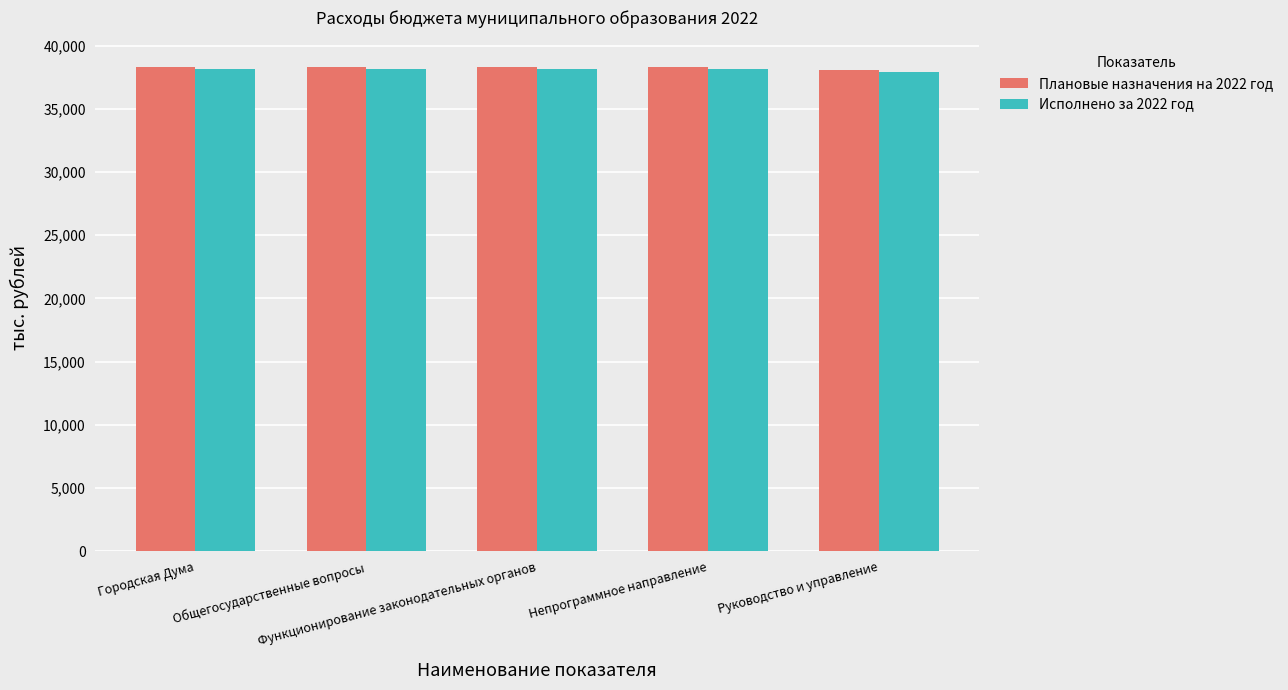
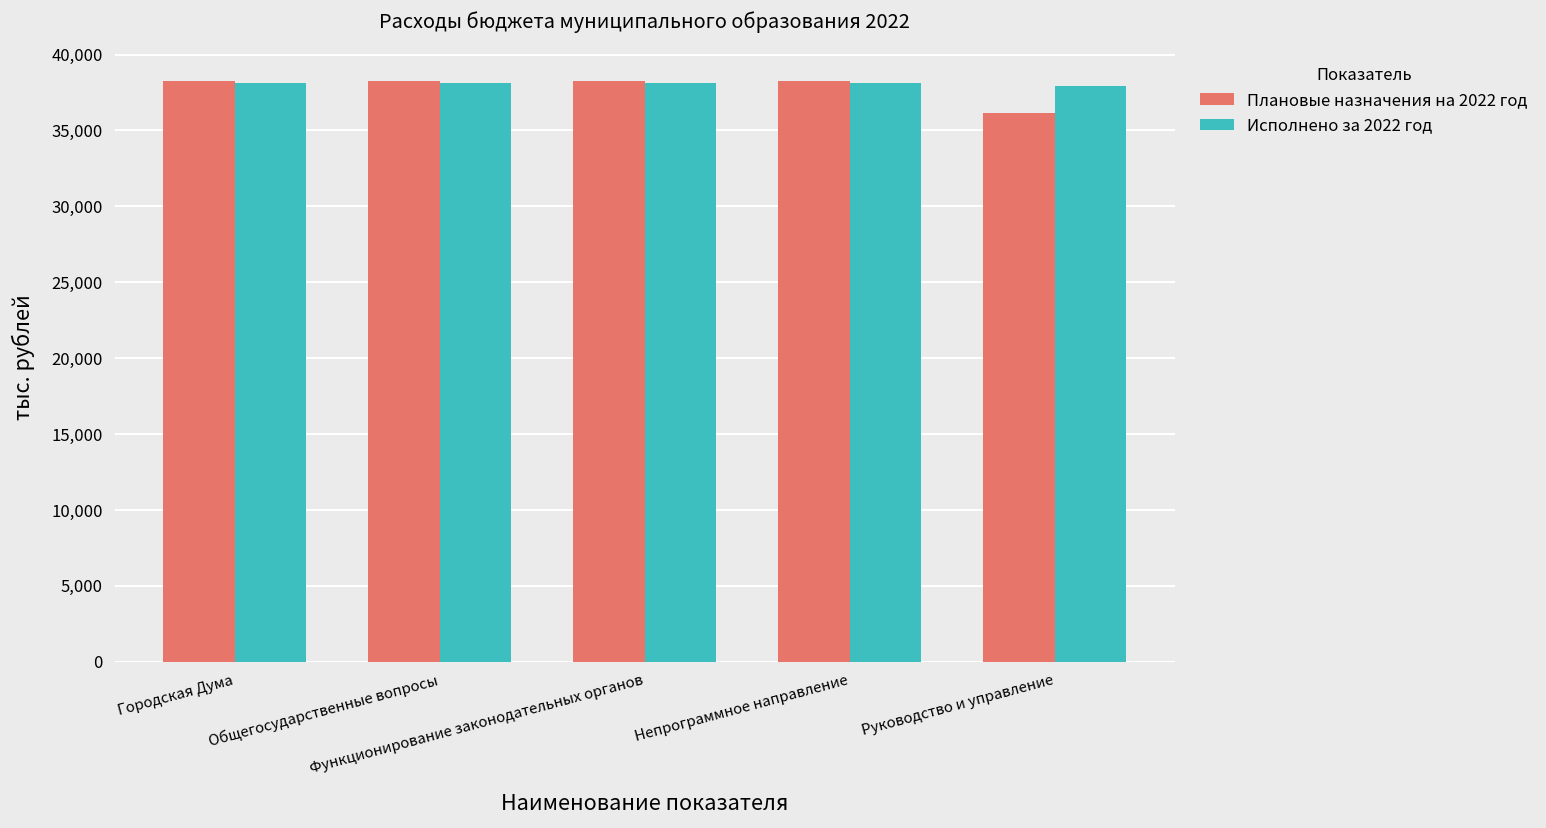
Плановые назначения на 2022 год, Руководство и управление: 38,100 -> 36,100
